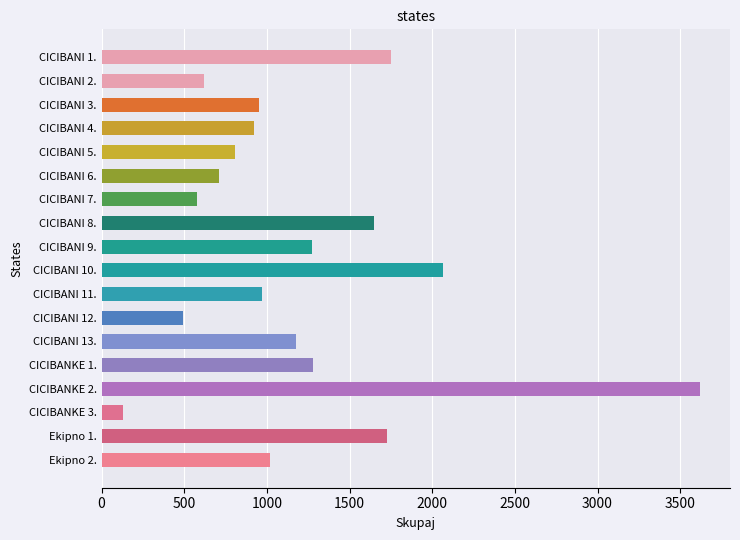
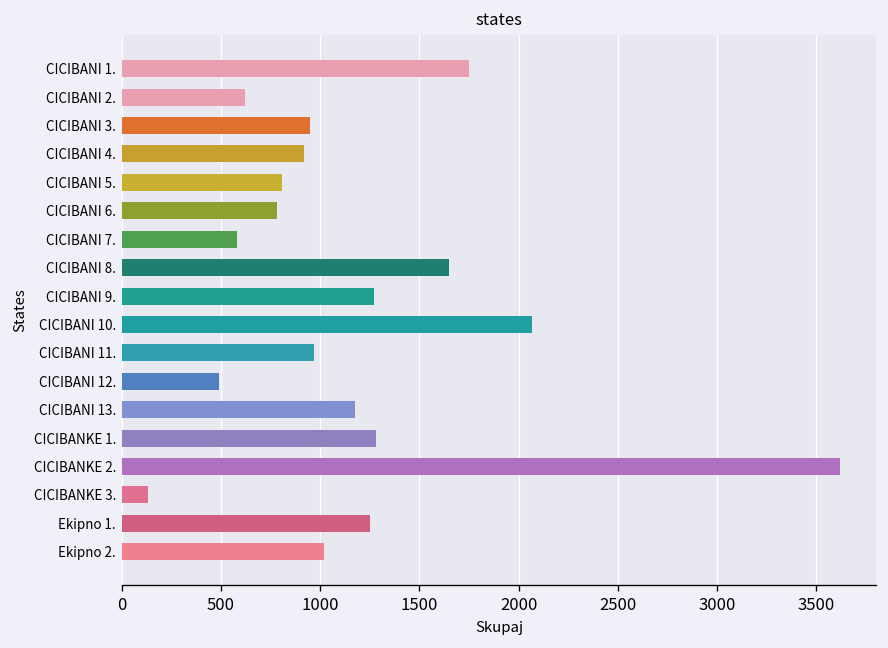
CICIBANI 6.: 710 -> 780
Ekipno 1.: 1730 -> 1250
